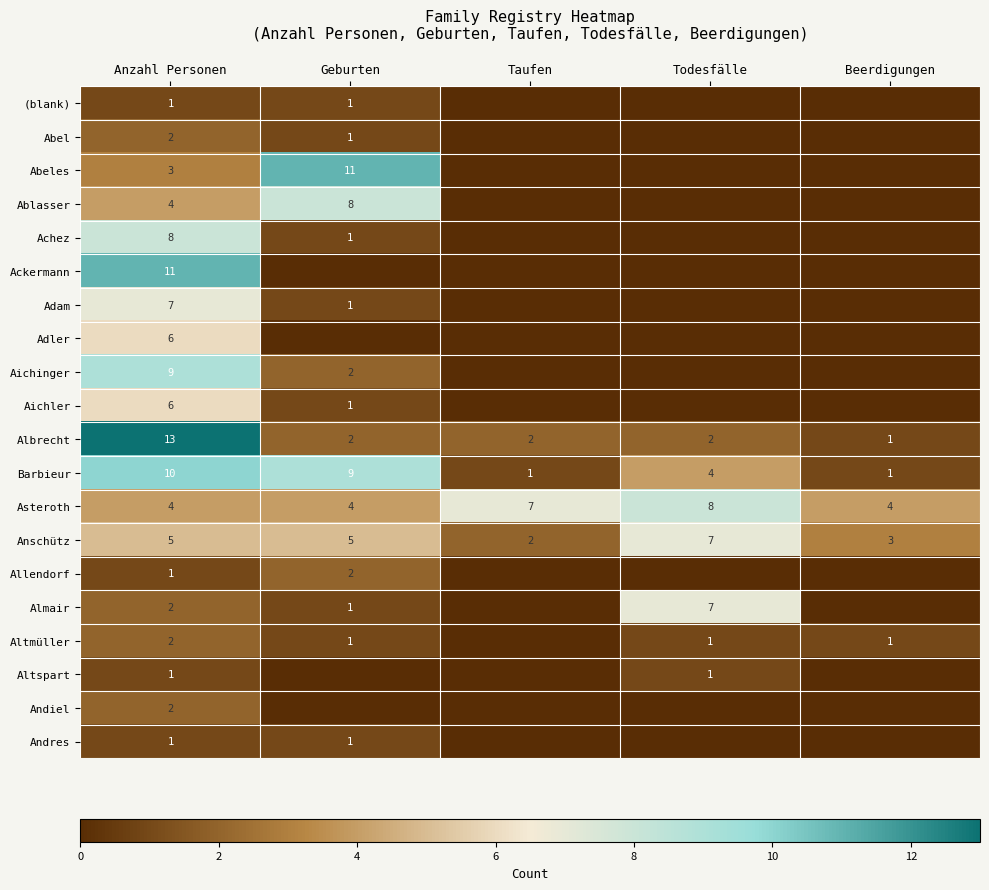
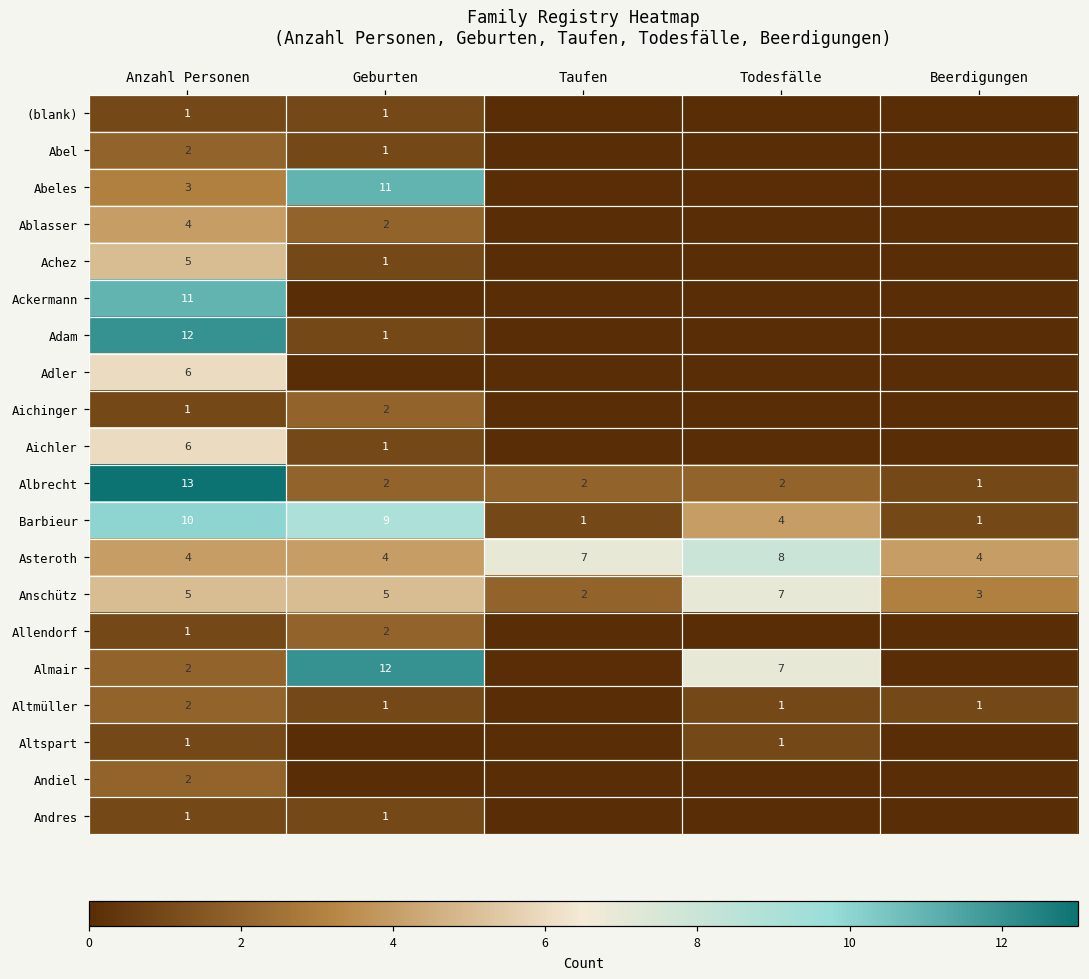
Ablasser, Geburten: 8 -> 2
Achez, Anzahl Personen: 8 -> 5
Adam, Anzahl Personen: 7 -> 12
Aichinger, Anzahl Personen: 9 -> 1
Almair, Geburten: 1 -> 12
